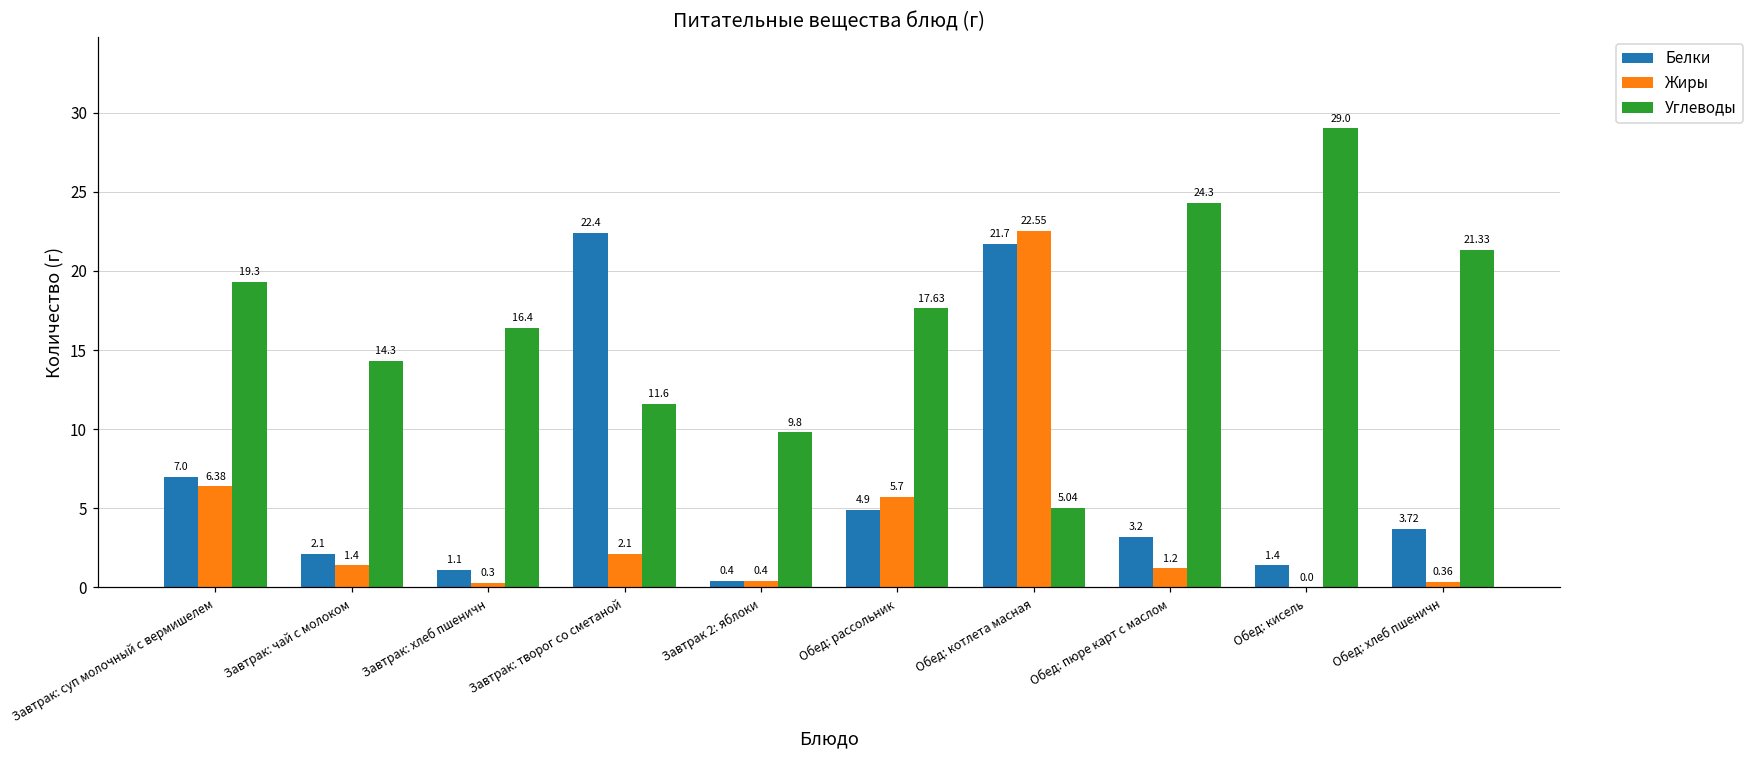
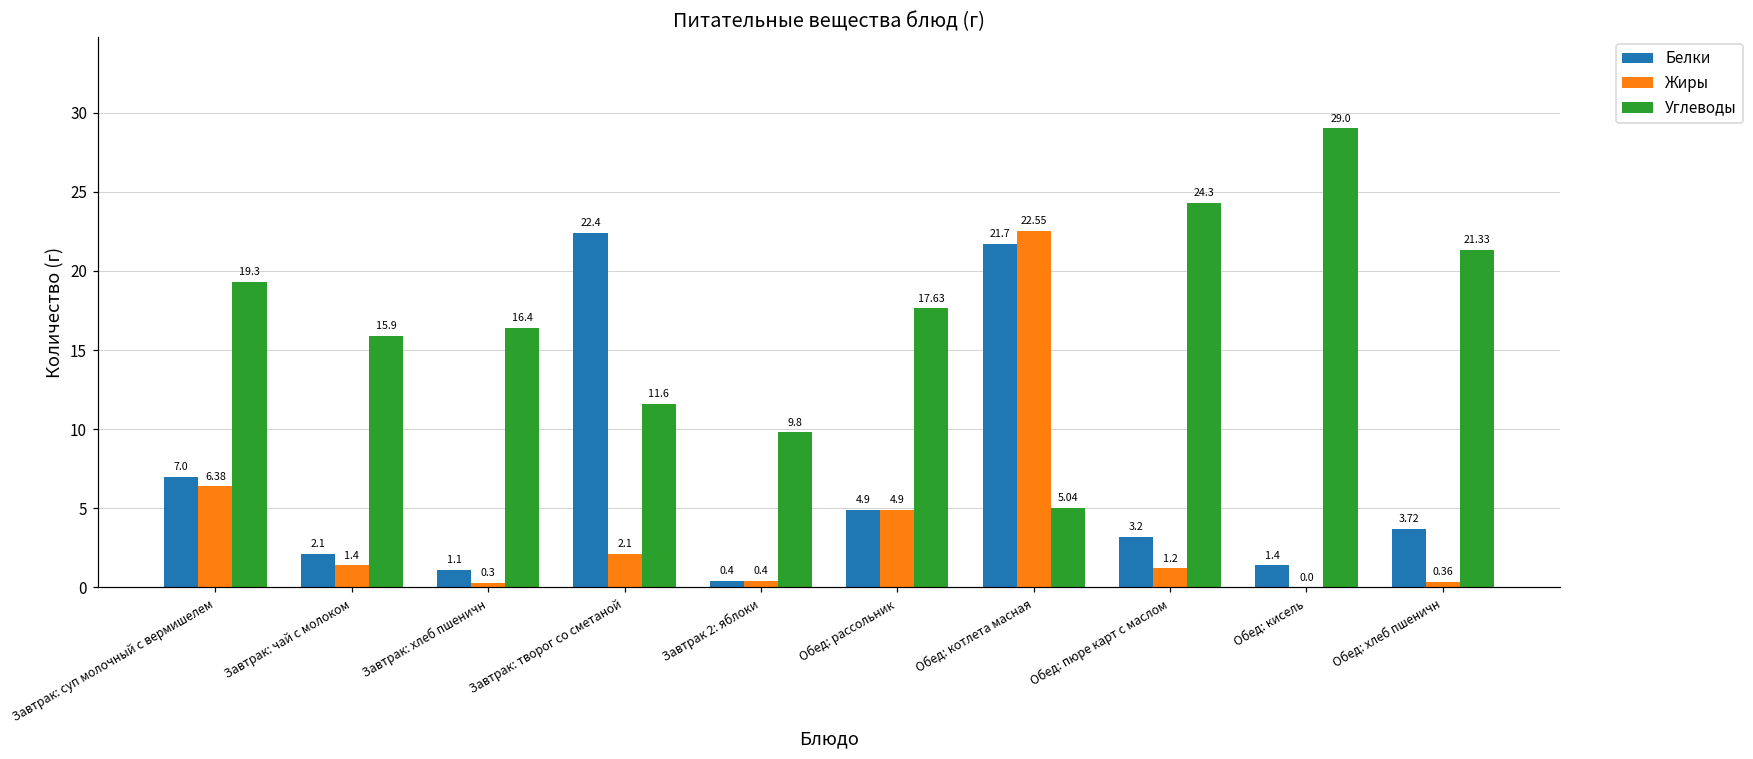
Углеводы, Завтрак: чай с молоком: 14.3 -> 15.9
Жиры, Обед: рассольник: 5.7 -> 4.9
